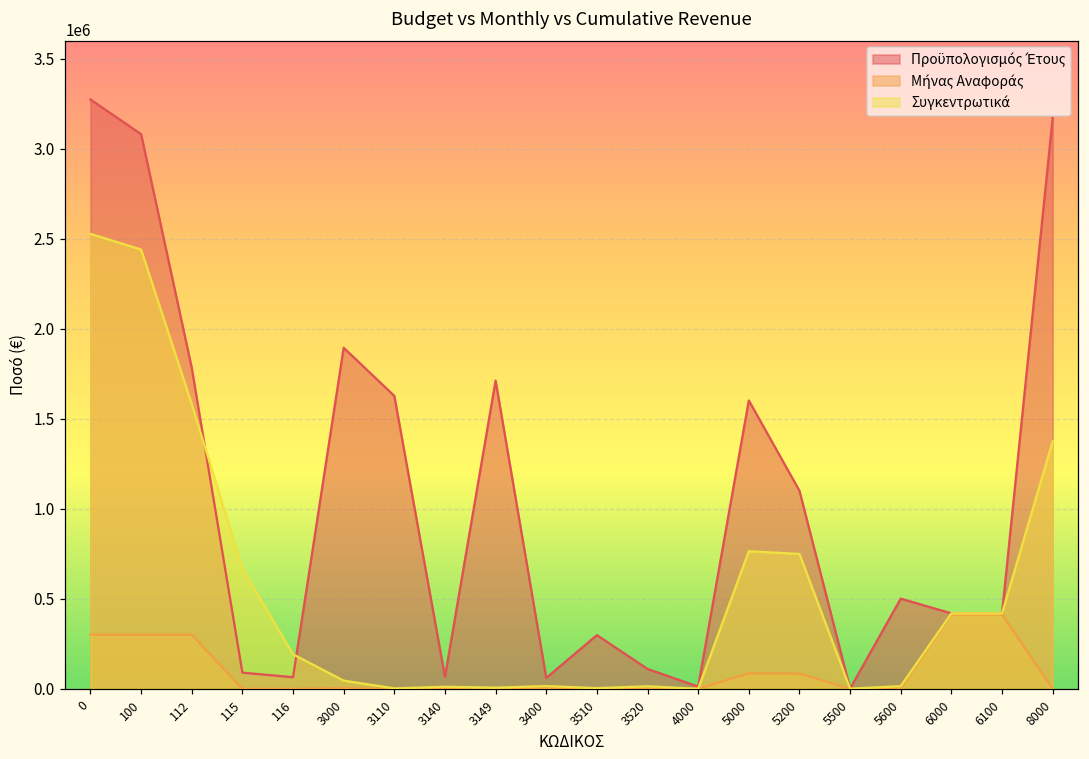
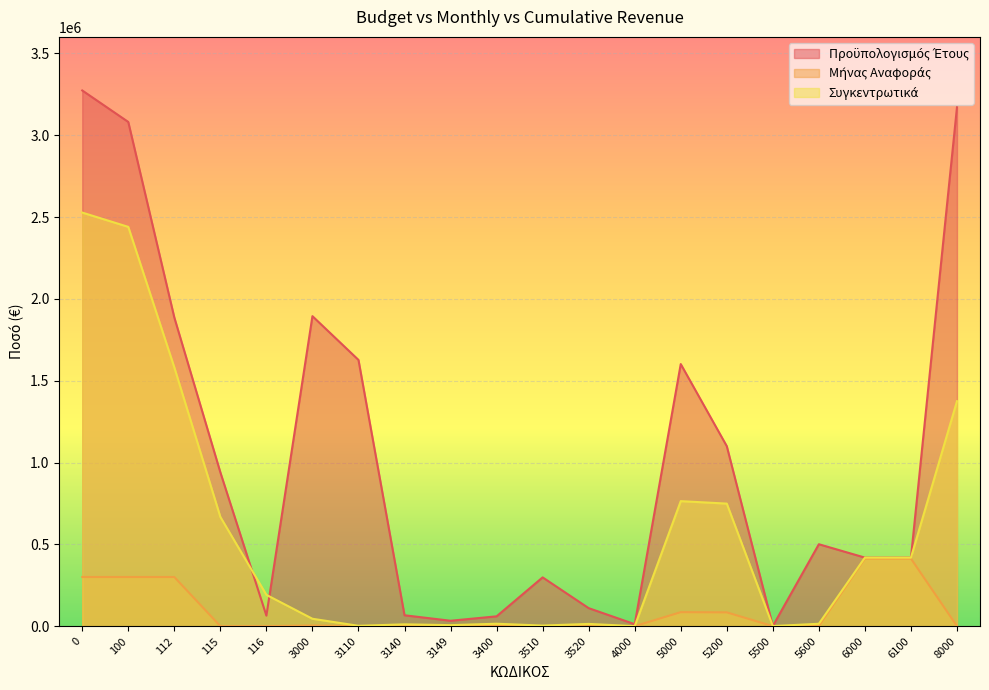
Προϋπολογισμός Έτους, 112: 1780000 -> 1890000
Προϋπολογισμός Έτους, 115: 90000 -> 940000
Προϋπολογισμός Έτους, 3149: 1710000 -> 30000
